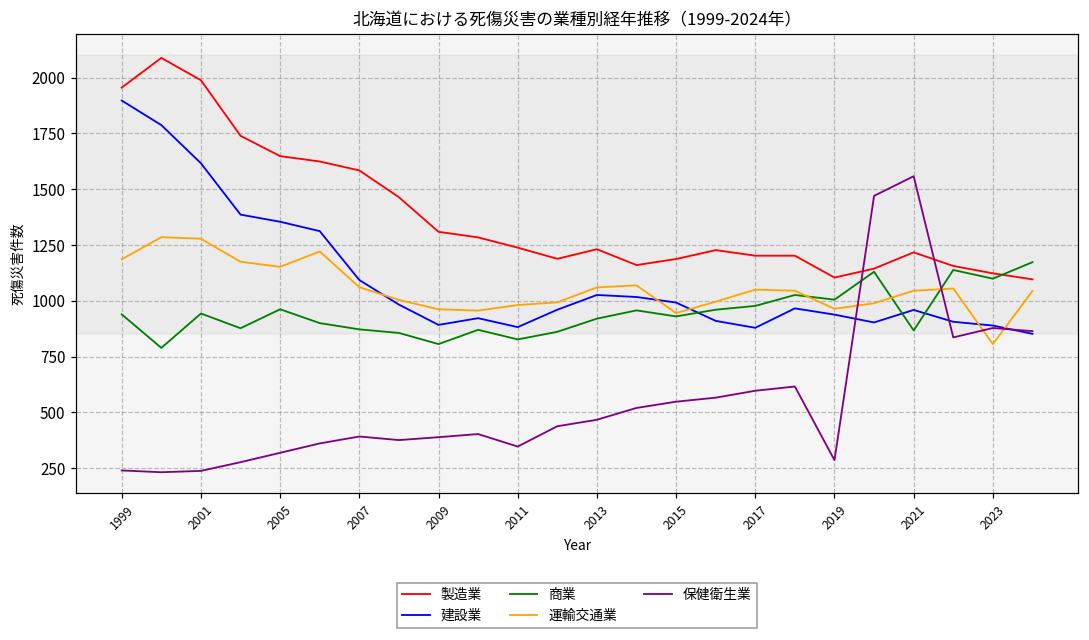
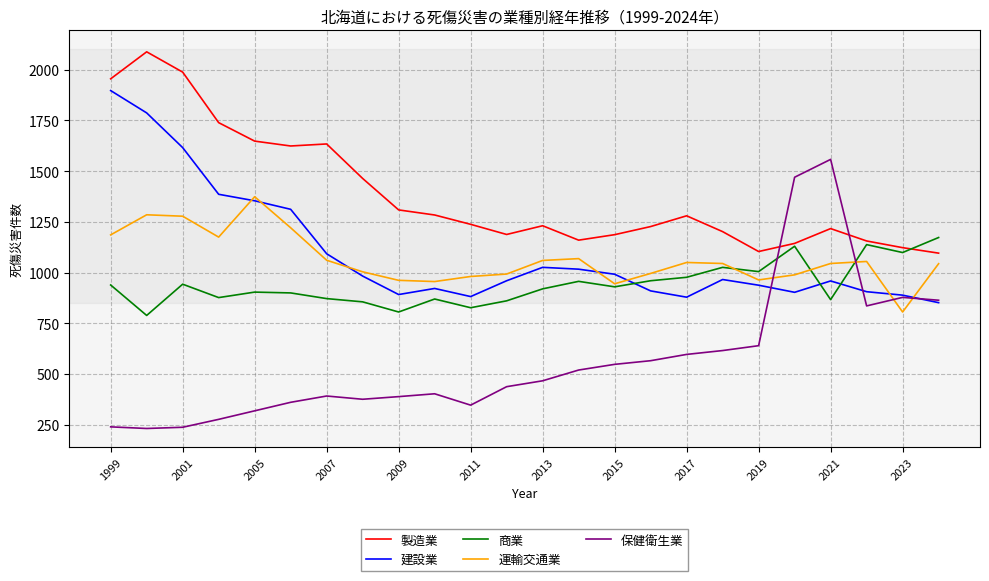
商業, 2005: 960 -> 900
運輸交通業, 2005: 1150 -> 1370
製造業, 2007: 1580 -> 1630
製造業, 2017: 1200 -> 1280
保健衛生業, 2019: 290 -> 640
